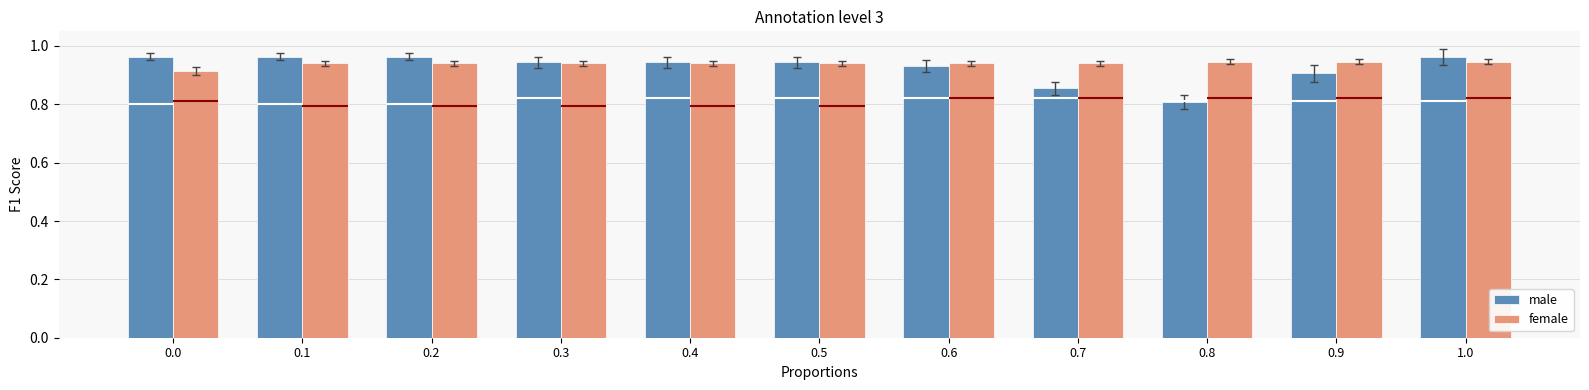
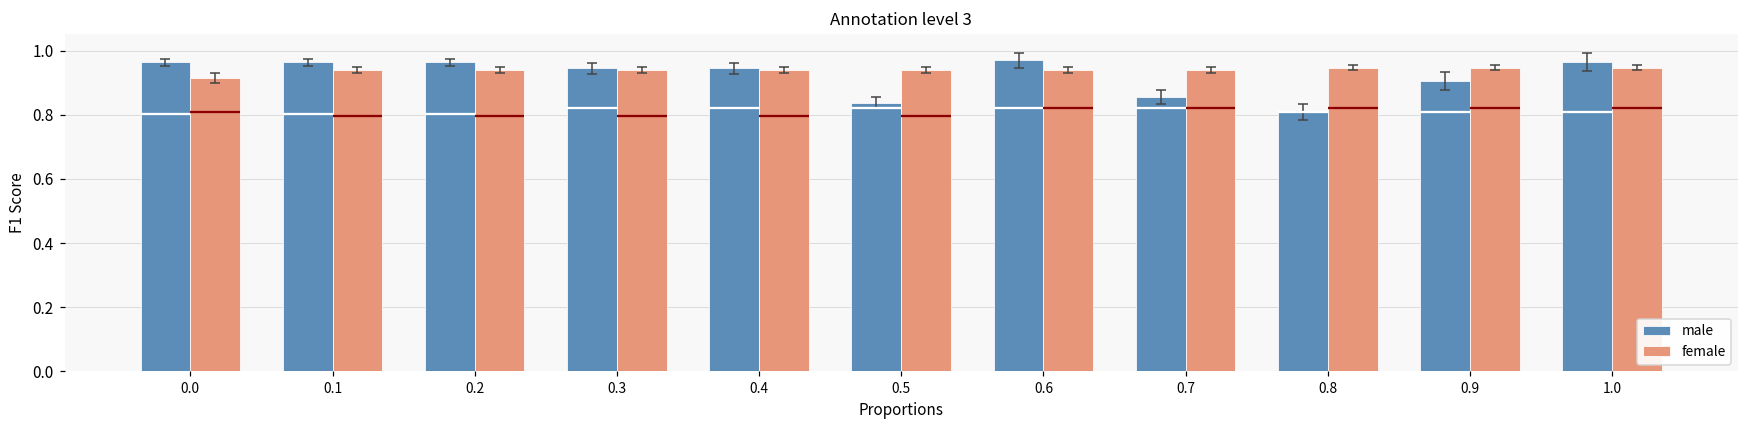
male, 0.5: 0.94 -> 0.84
male, 0.6: 0.93 -> 0.97
